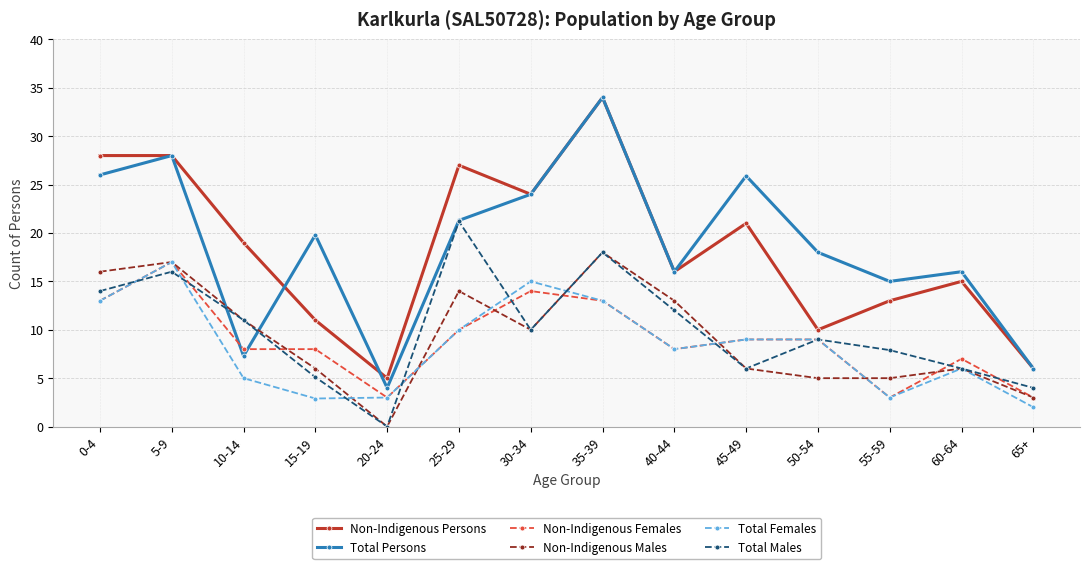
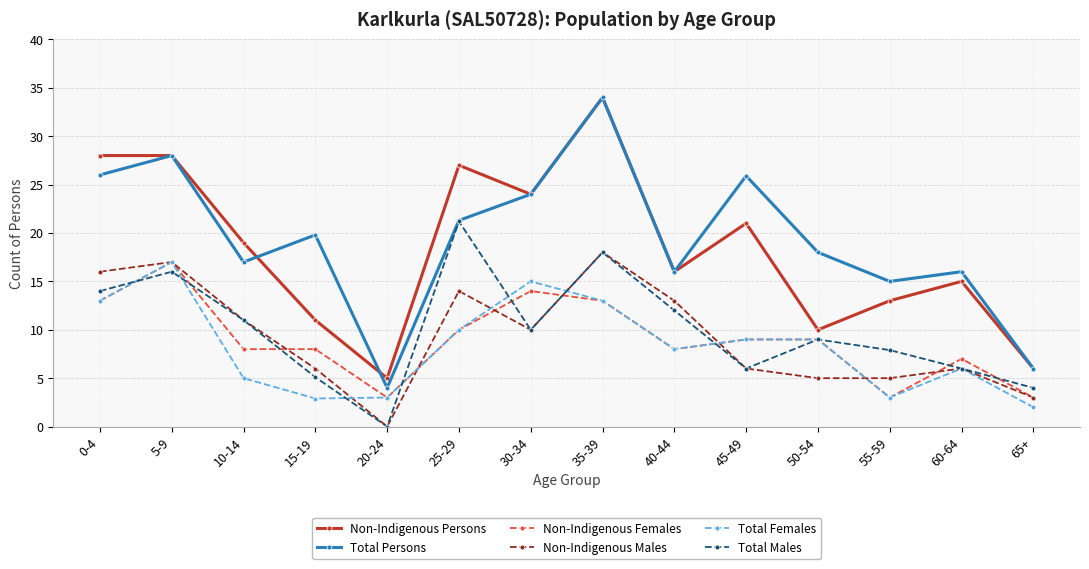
Total Persons, 10-14: 7 -> 17
